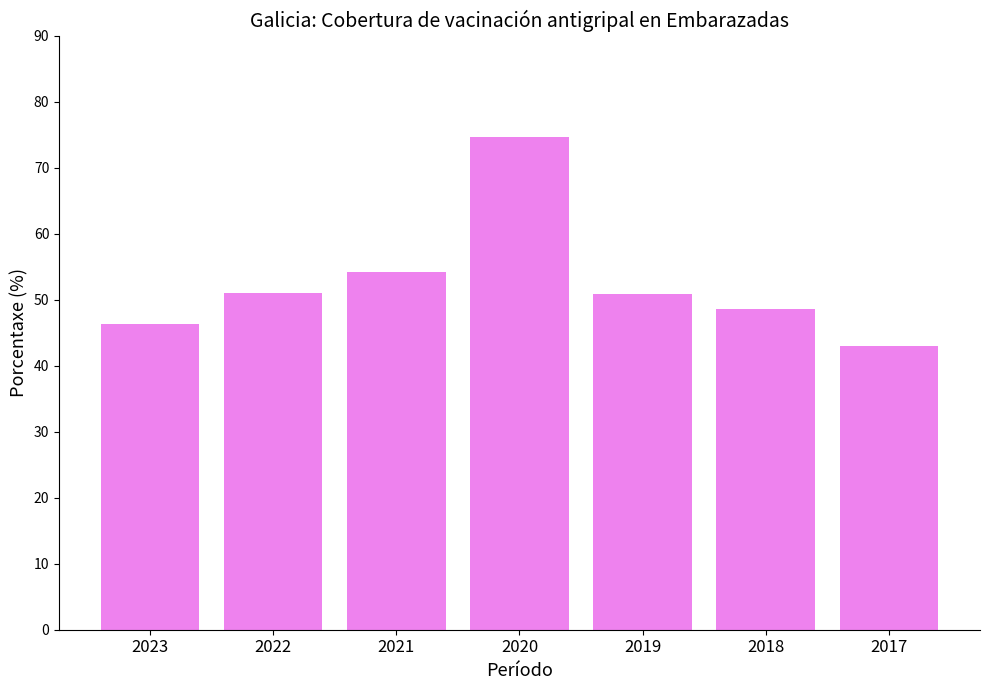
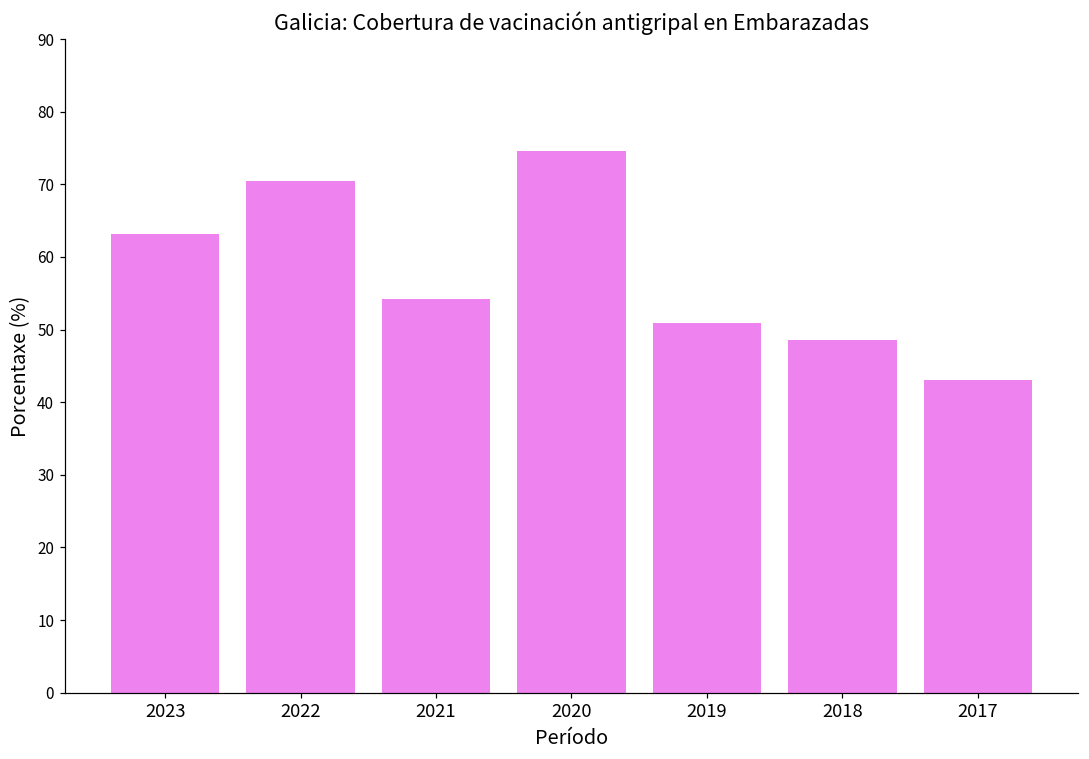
2023: 46 -> 63
2022: 51 -> 71
